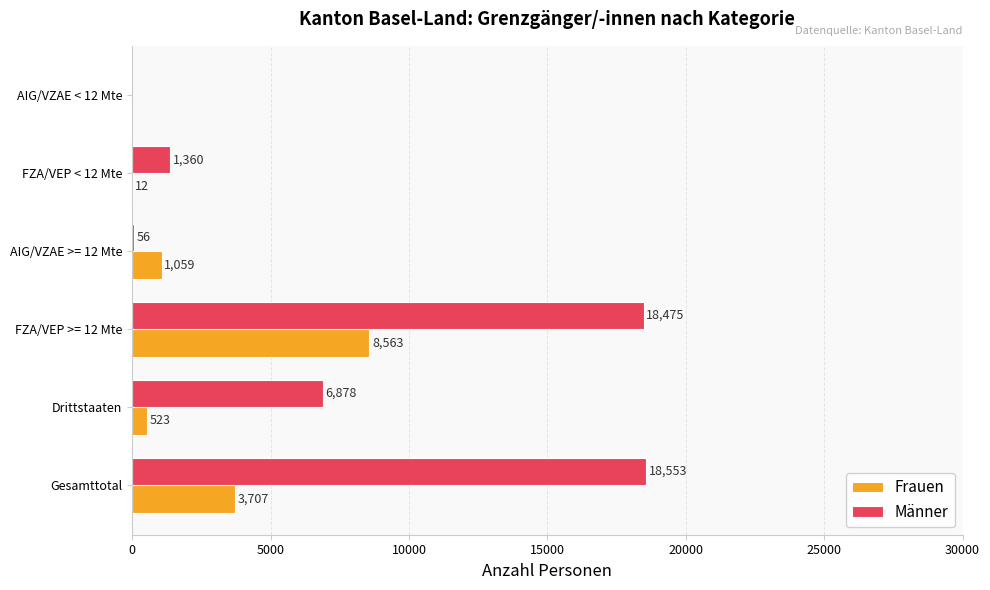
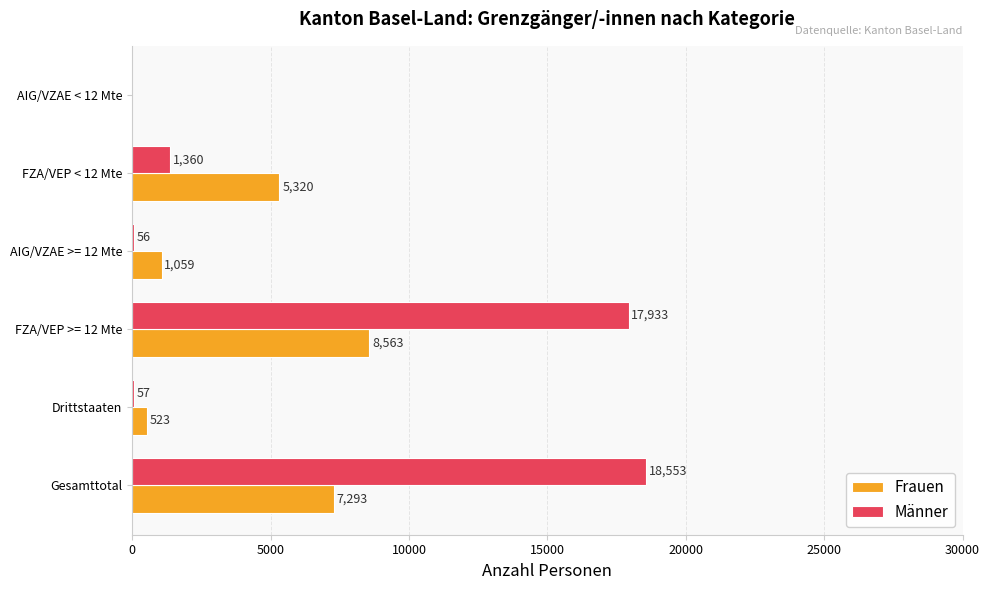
Frauen, FZA/VEP < 12 Mte: 12 -> 5,320
Männer, FZA/VEP >= 12 Mte: 18,475 -> 17,933
Männer, Drittstaaten: 6,878 -> 57
Frauen, Gesamttotal: 3,707 -> 7,293
